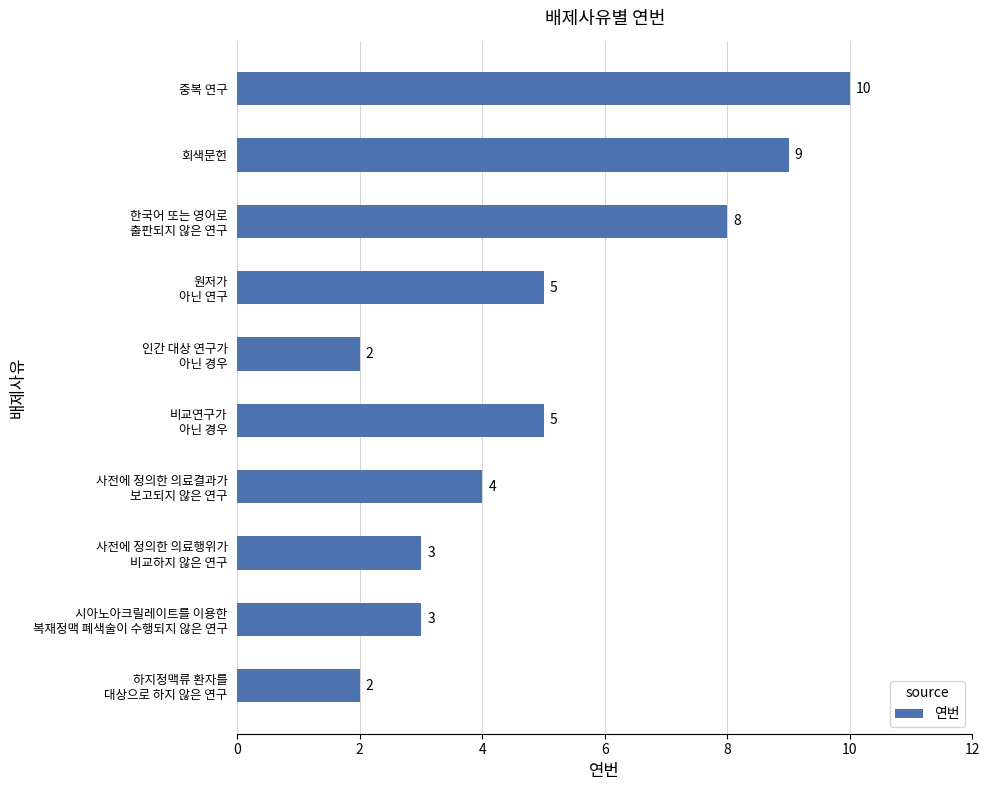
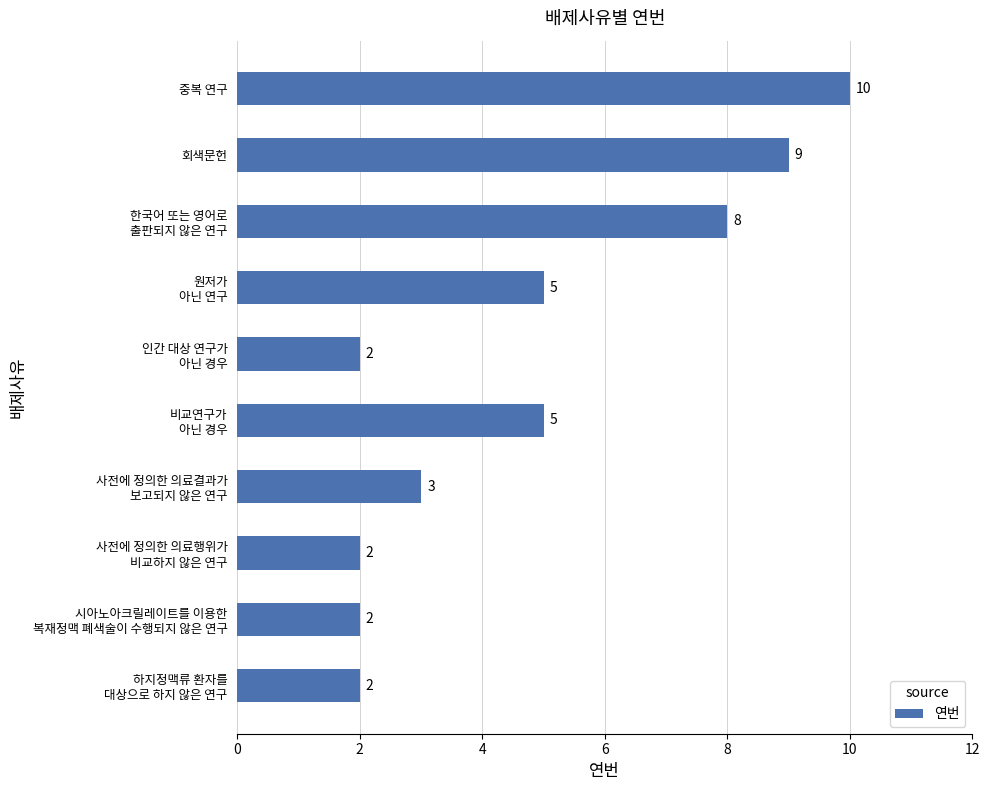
사전에 정의한 의료결과가 보고되지 않은 연구: 4 -> 3
사전에 정의한 의료행위가 비교하지 않은 연구: 3 -> 2
시아노아크릴레이트를 이용한 복재정맥 폐색술이 수행되지 않은 연구: 3 -> 2
